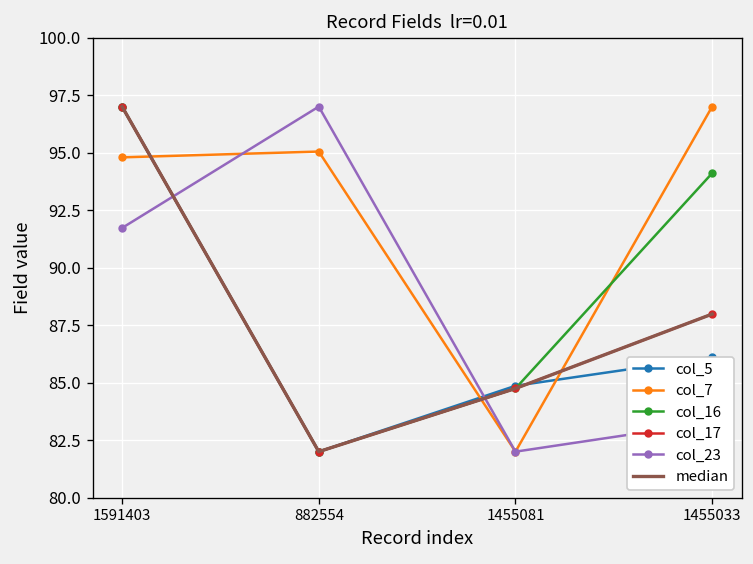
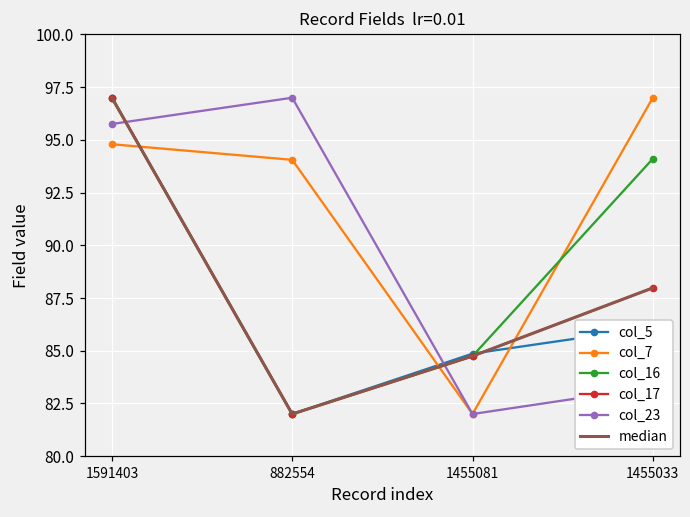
col_23, 1591403: 91.7 -> 95.8
col_7, 882554: 95.0 -> 94.1
